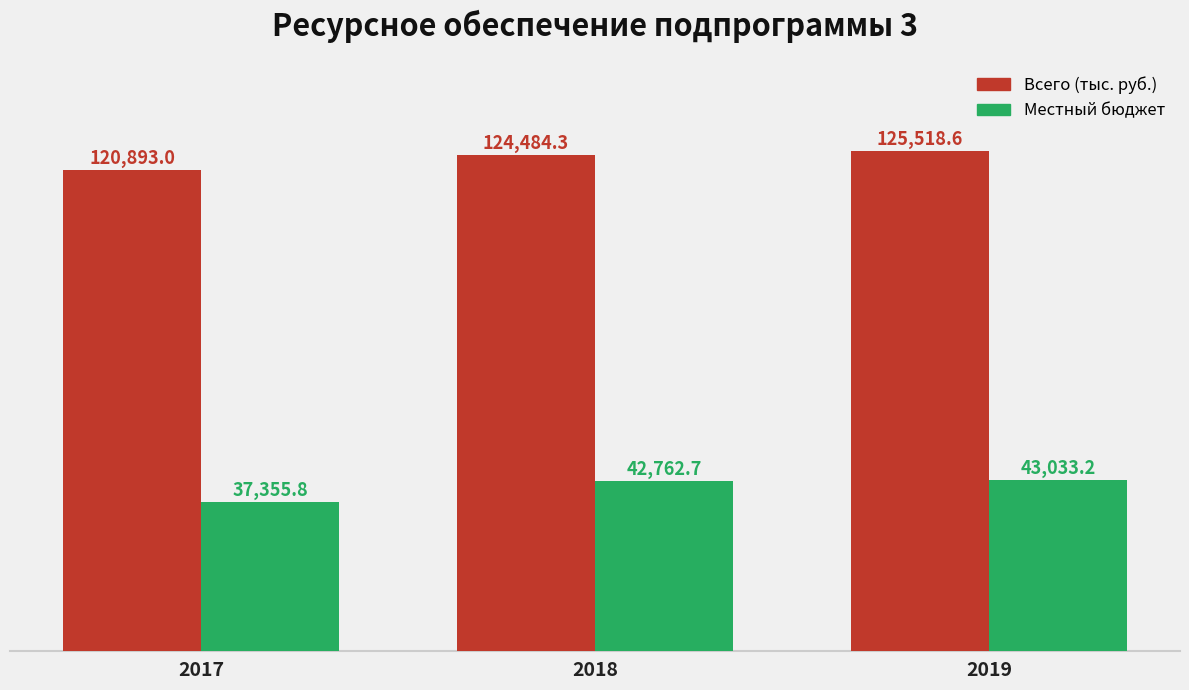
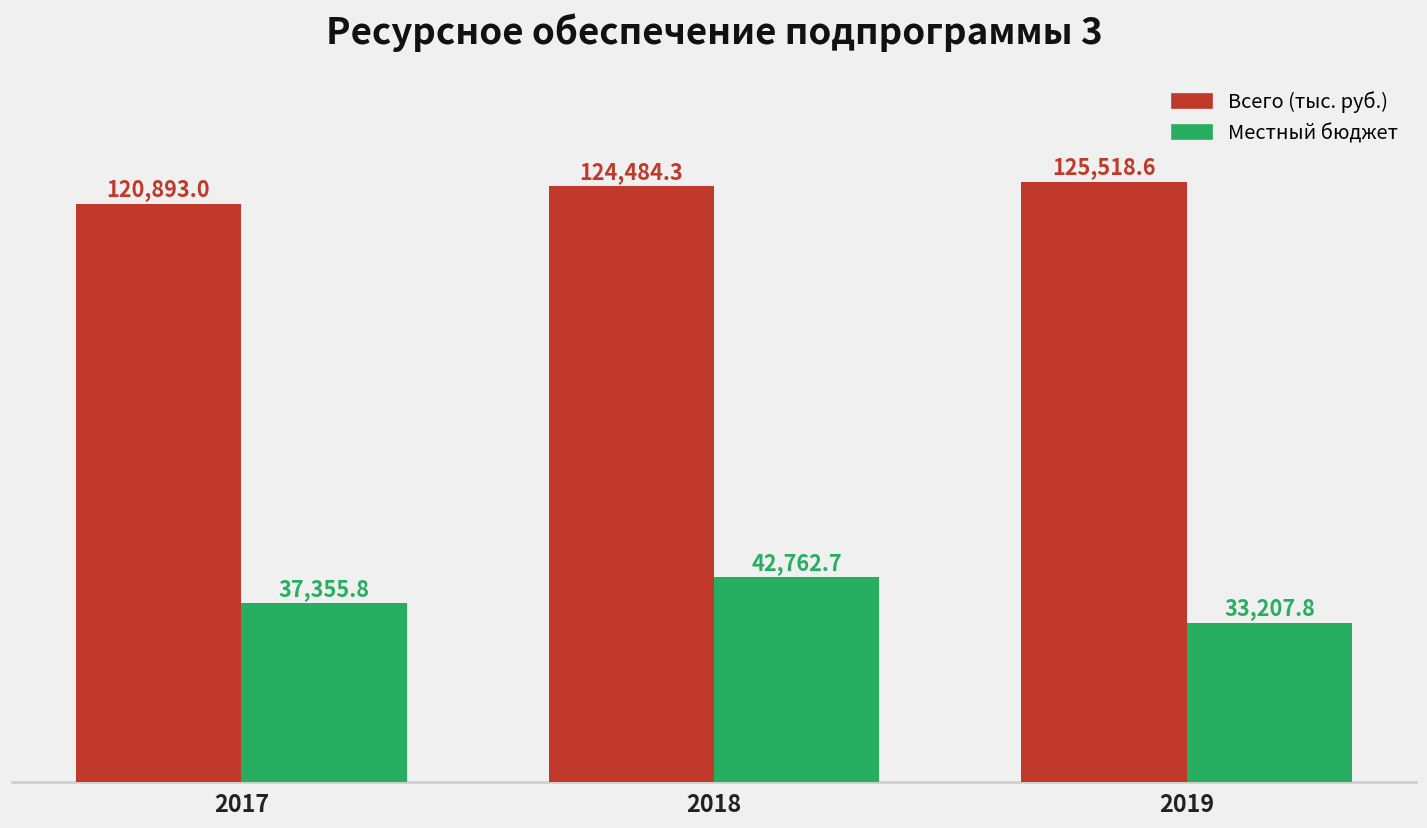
Местный бюджет, 2019: 43,033.2 -> 33,207.8
